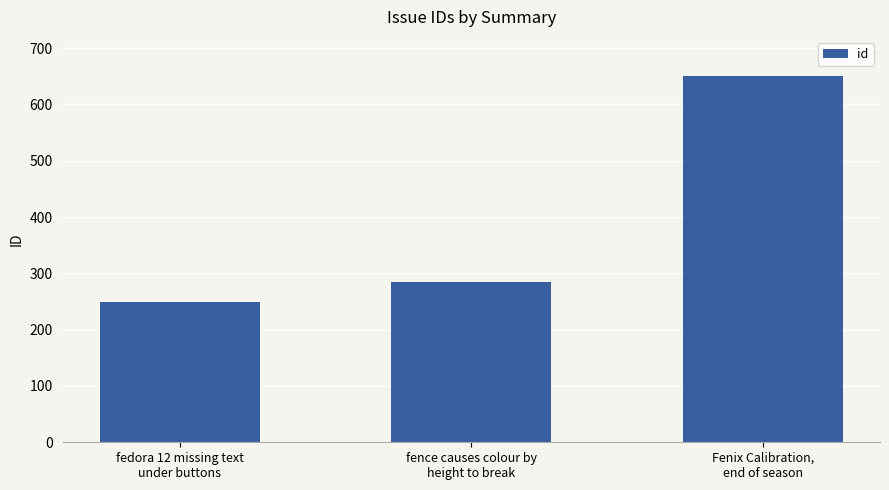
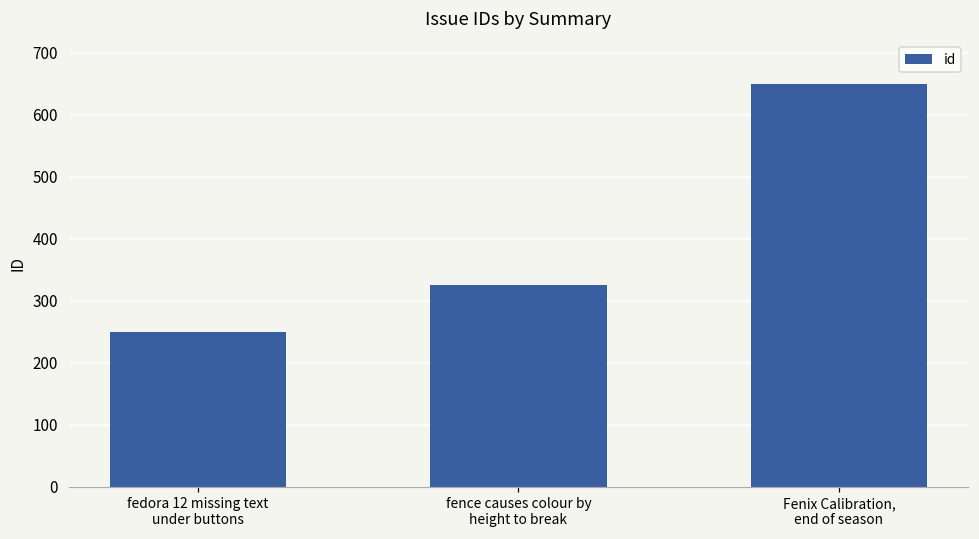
fence causes colour by height to break: 290 -> 330
